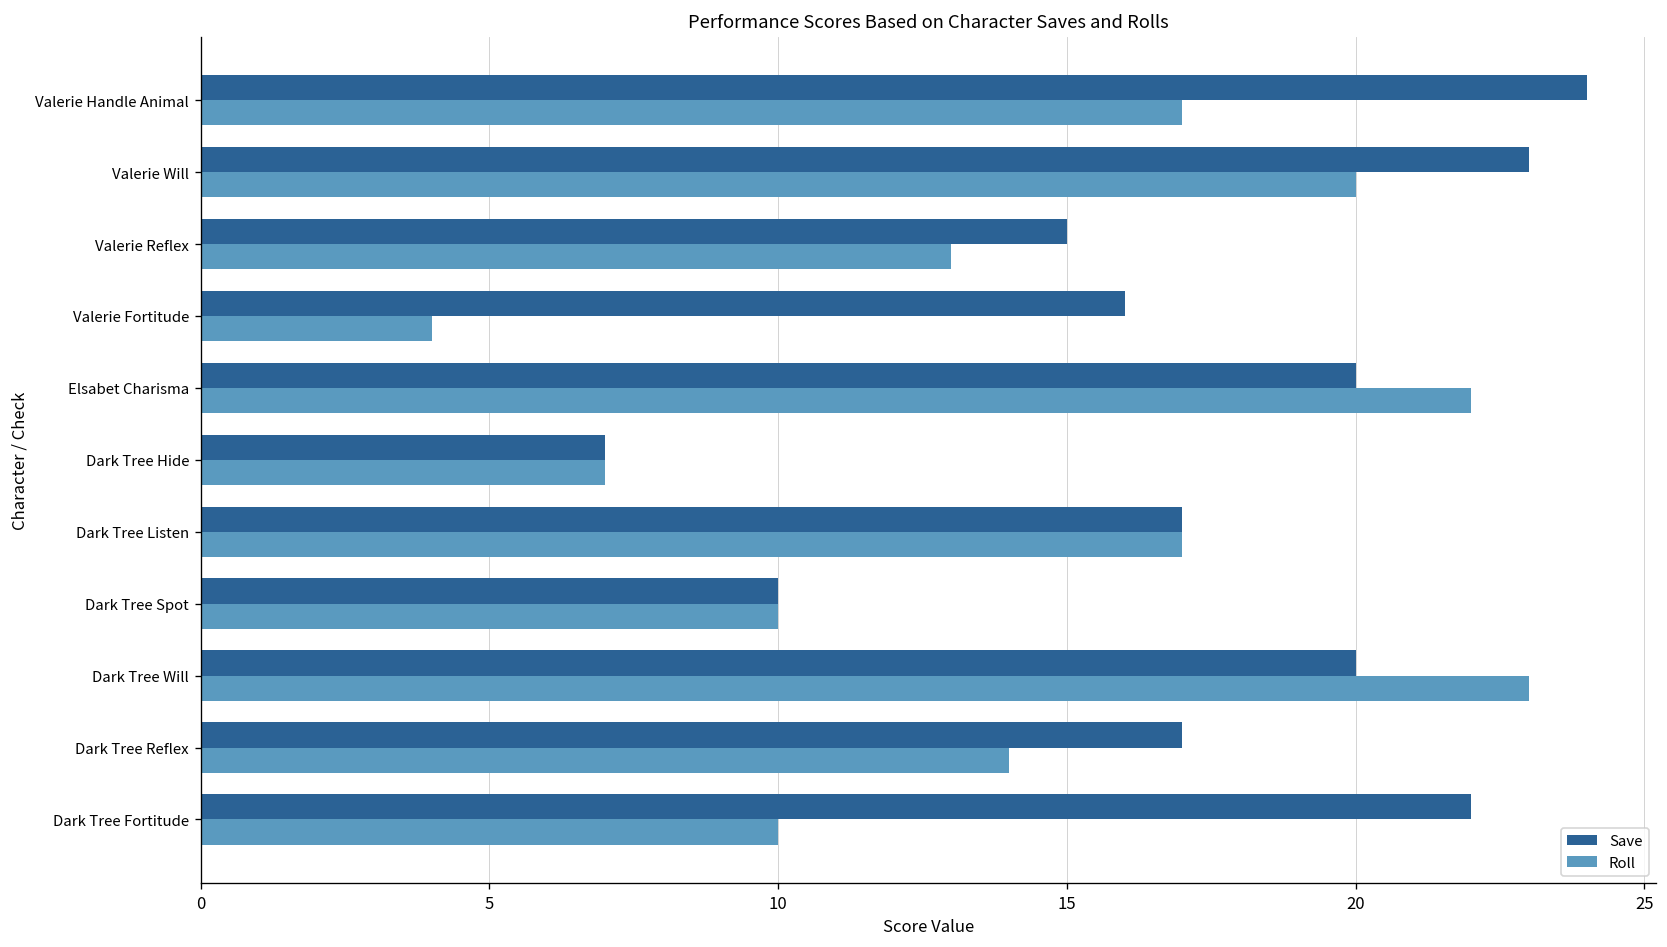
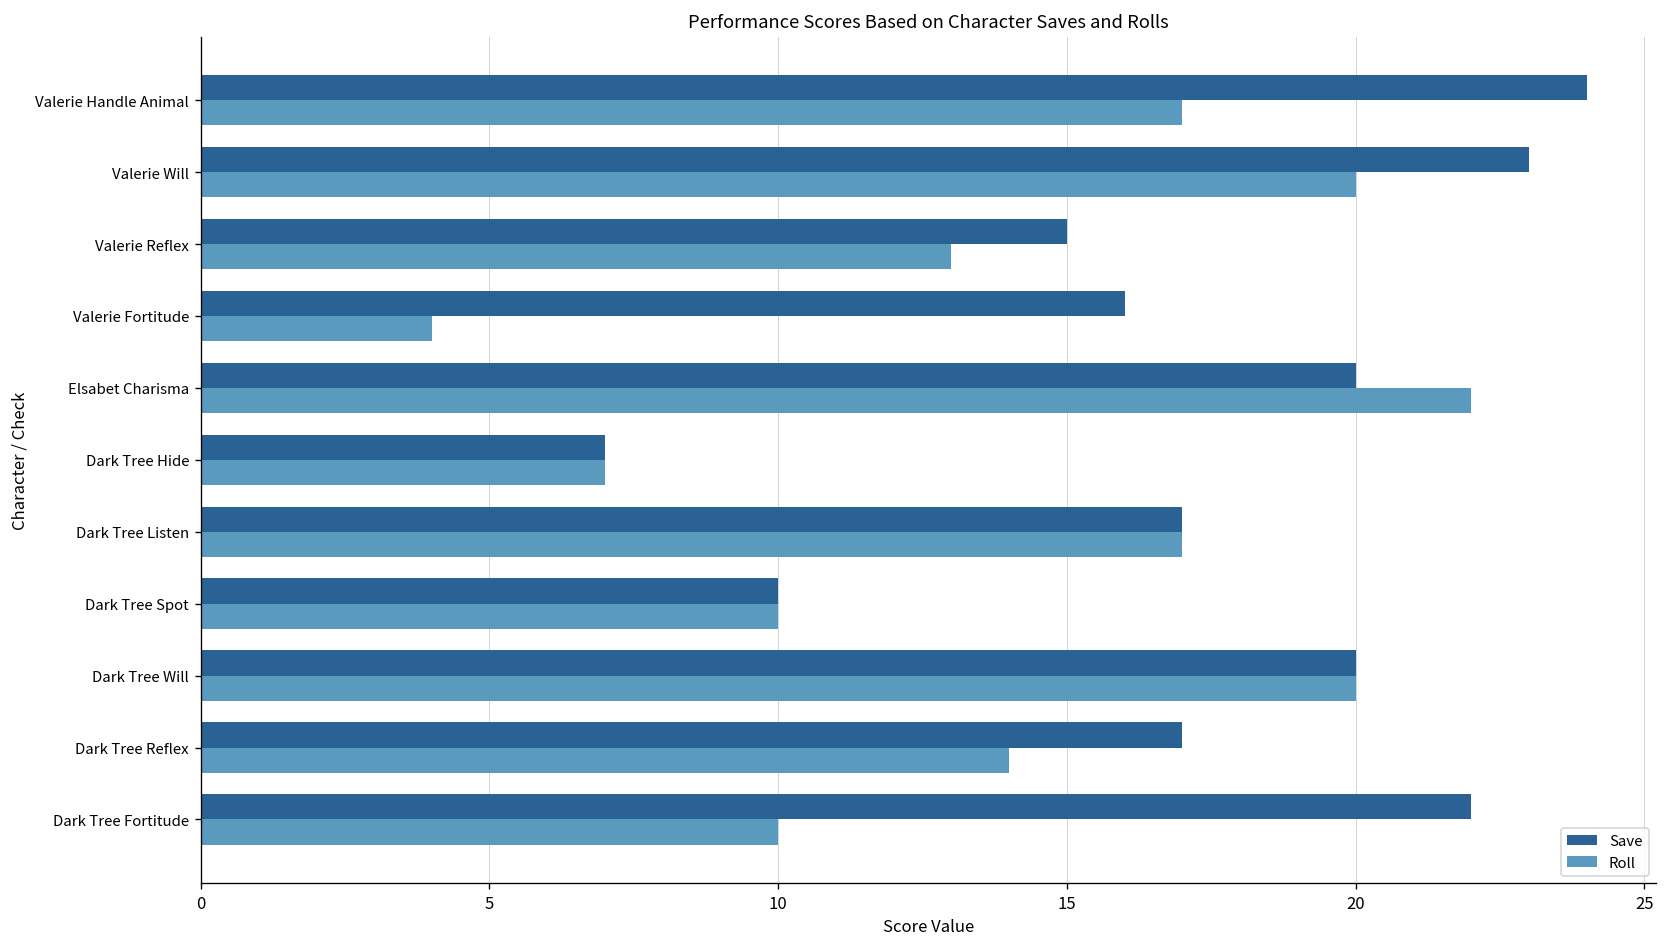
Roll, Dark Tree Will: 23 -> 20
